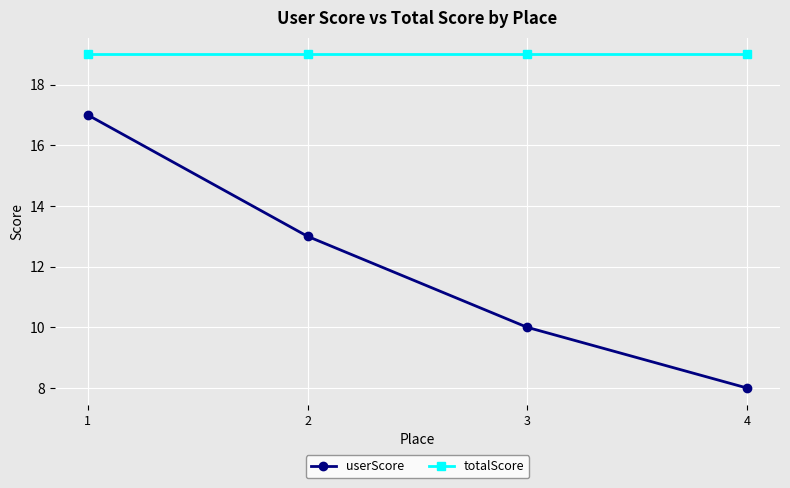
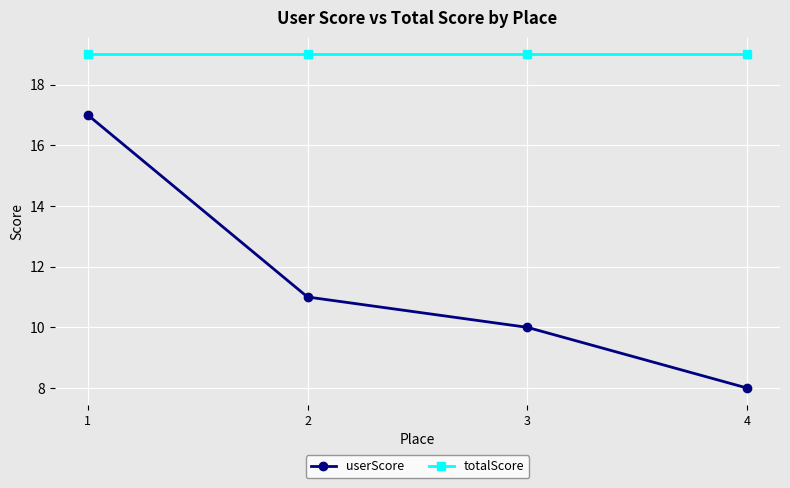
userScore, 2: 13 -> 11
